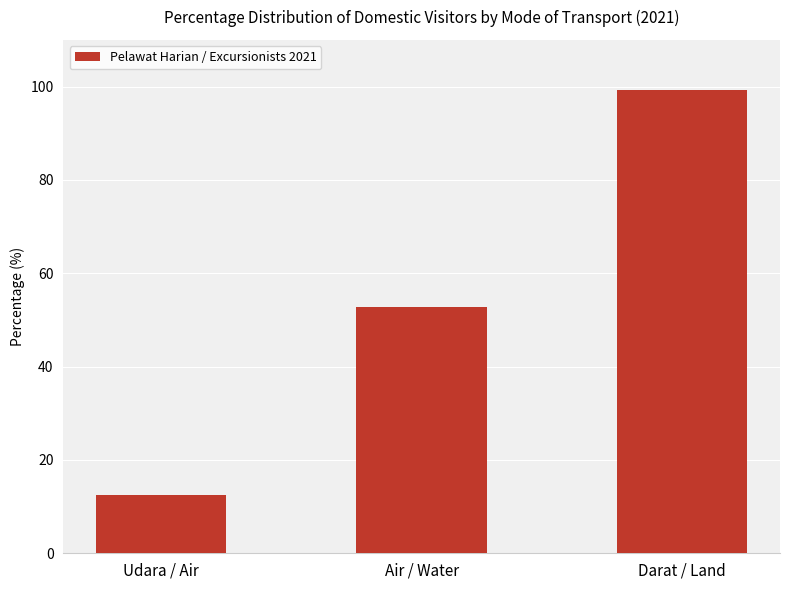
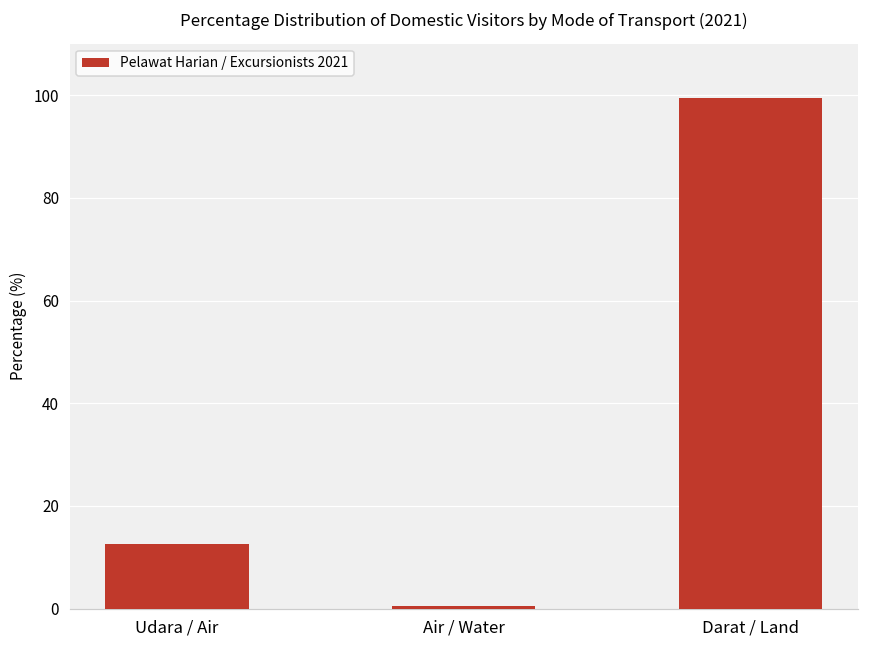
Air / Water: 53 -> 1
